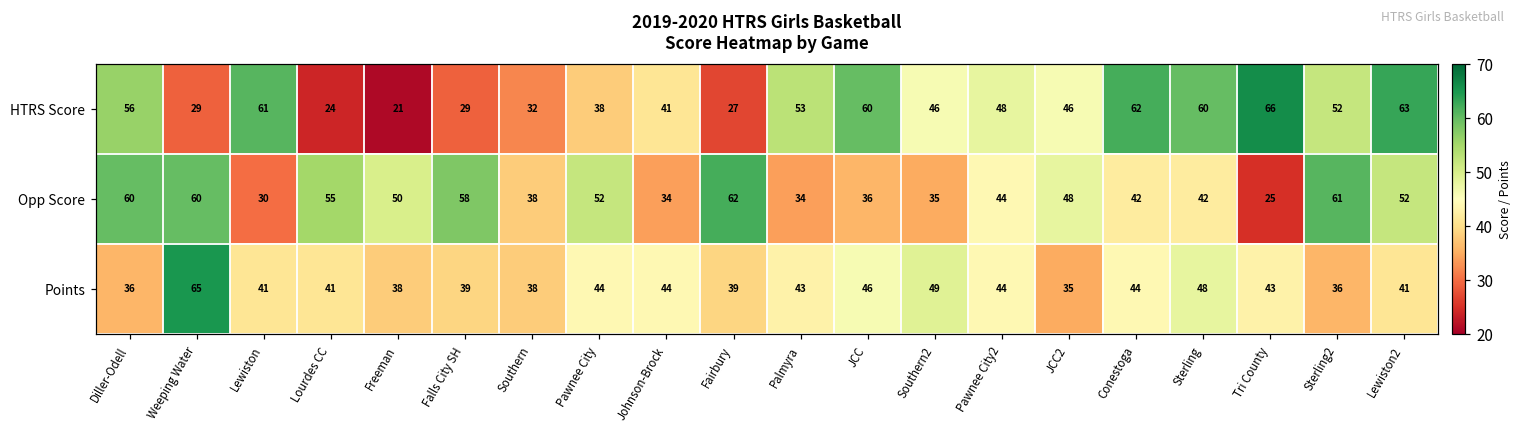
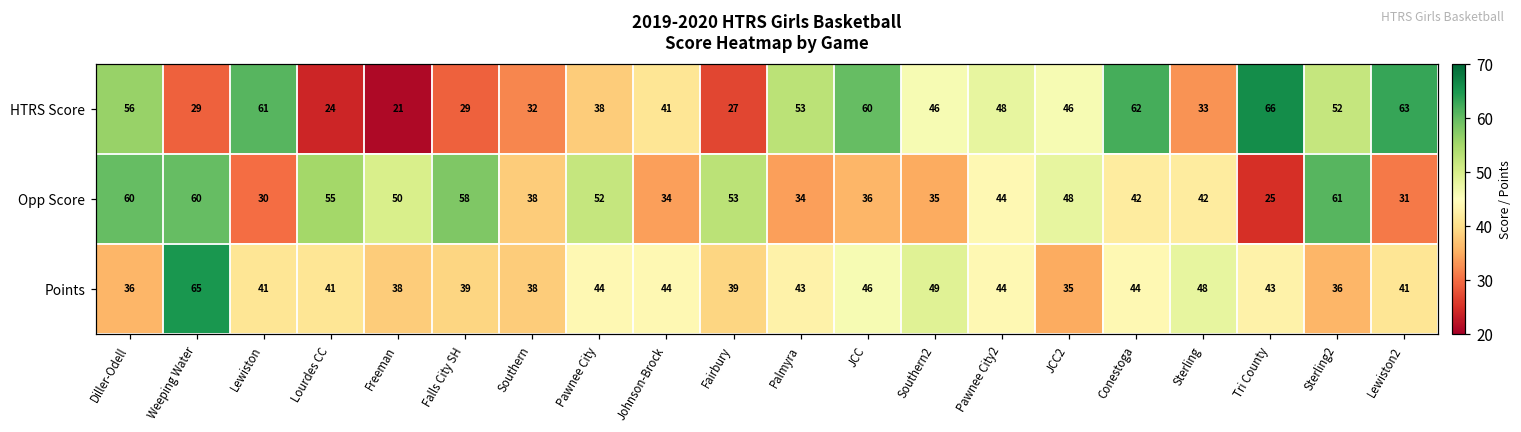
HTRS Score, Sterling: 60 -> 33
Opp Score, Fairbury: 62 -> 53
Opp Score, Lewiston2: 52 -> 31
